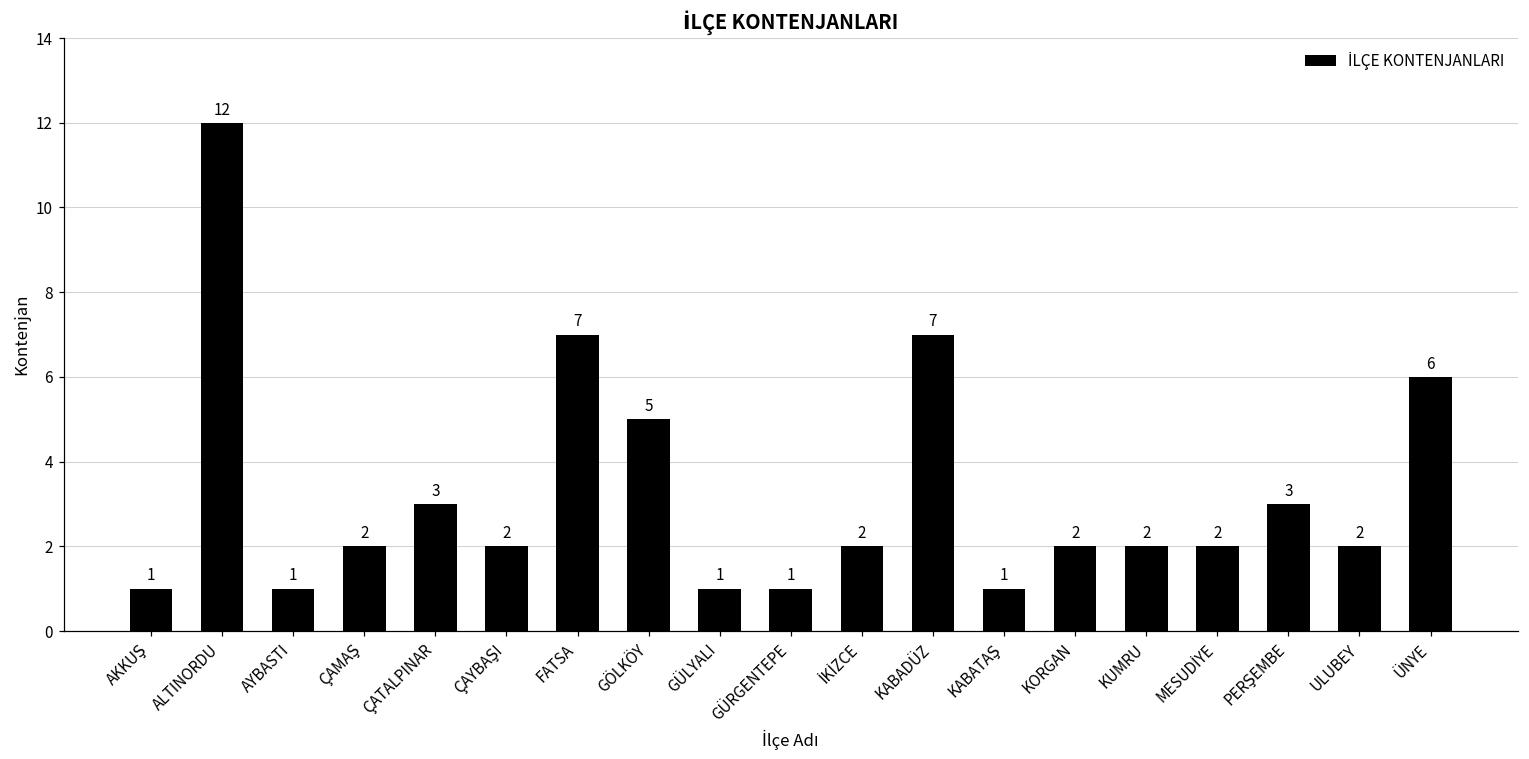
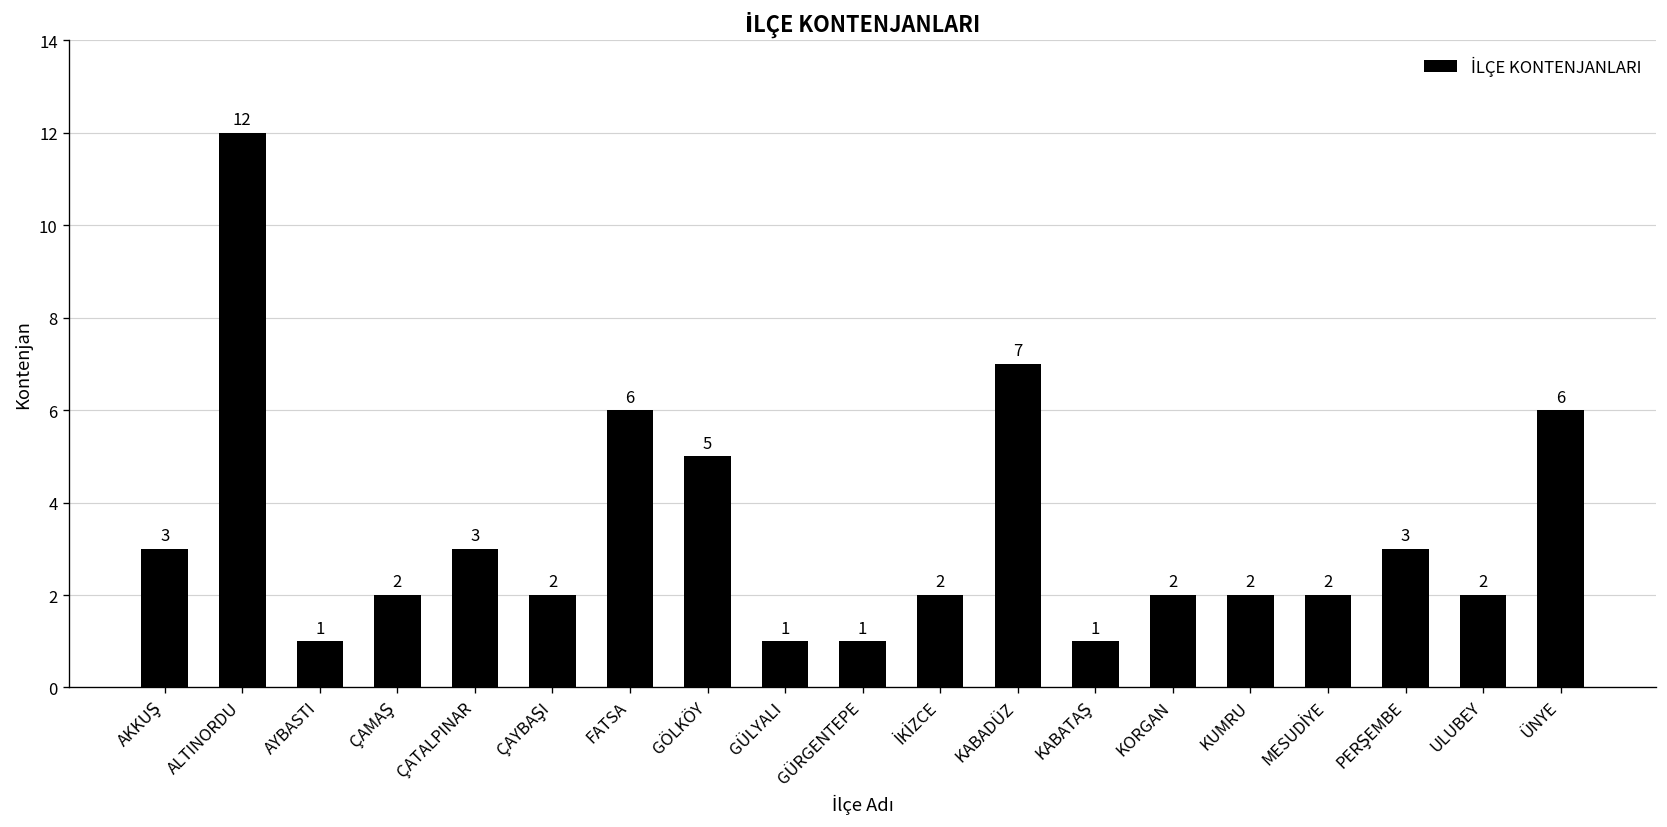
AKKUŞ: 1 -> 3
FATSA: 7 -> 6
